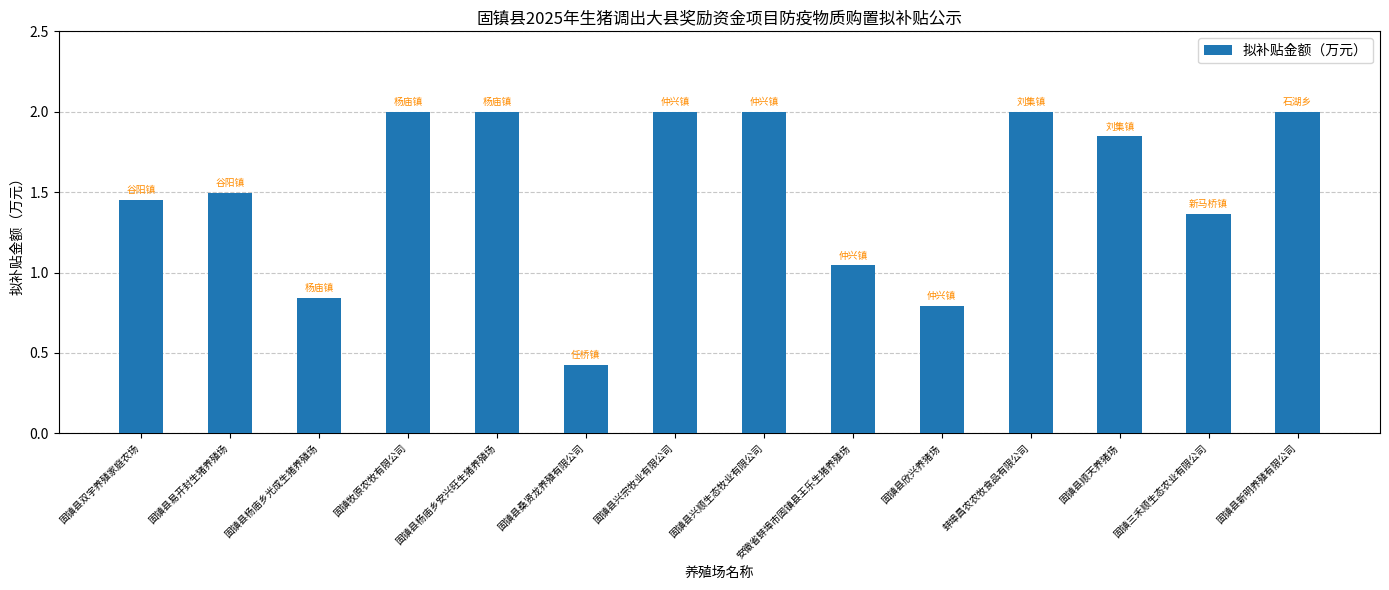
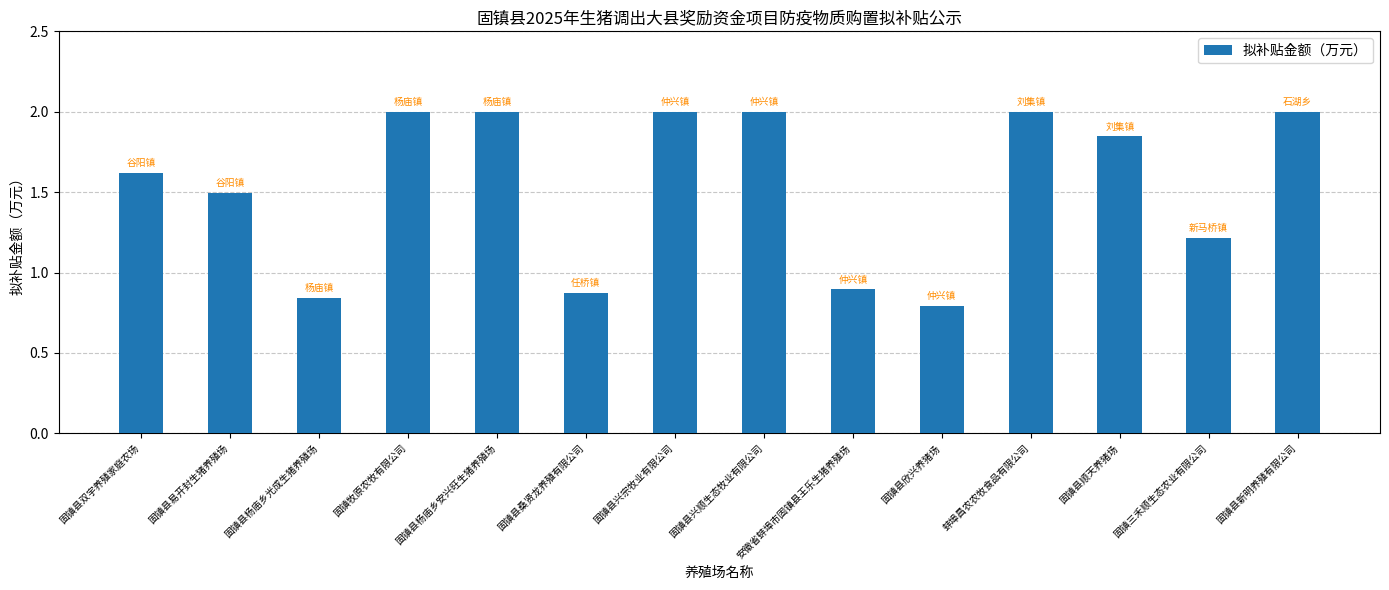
固镇县双宇养殖家庭农场: 1.45 -> 1.62
固镇县桑贤龙养殖有限公司: 0.43 -> 0.87
安徽省蚌埠市固镇县王乐生猪养殖场: 1.04 -> 0.90
固镇三禾顺生态农业有限公司: 1.37 -> 1.22
